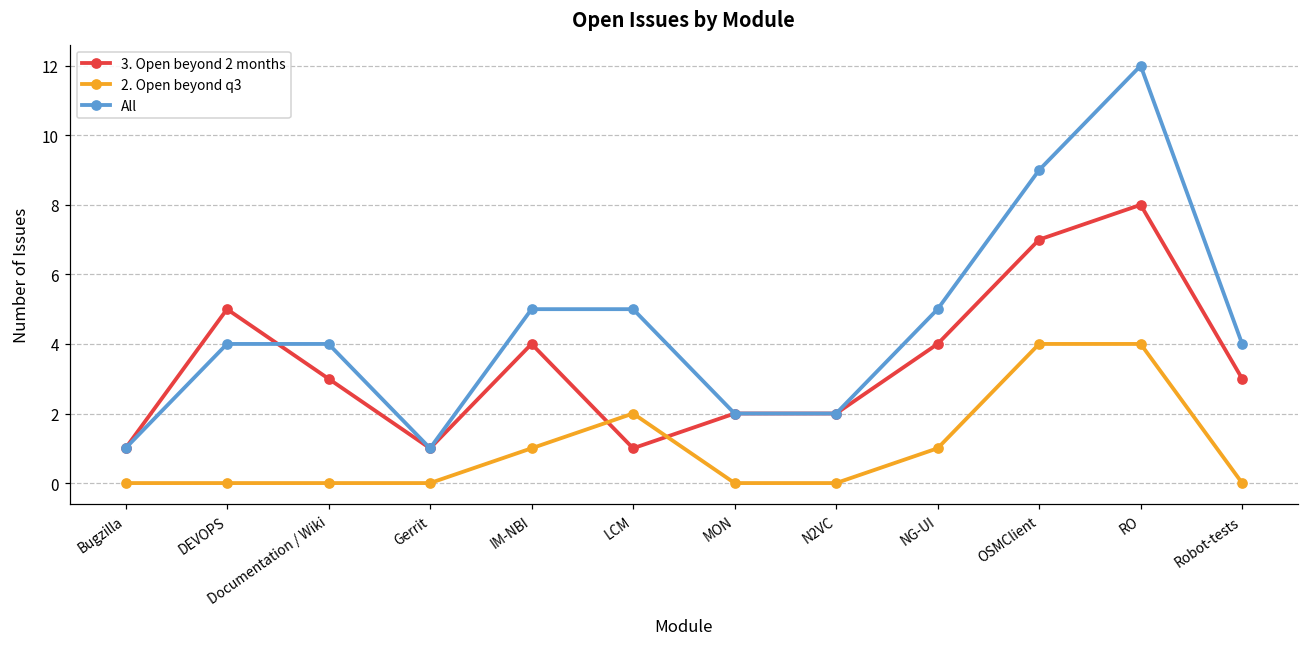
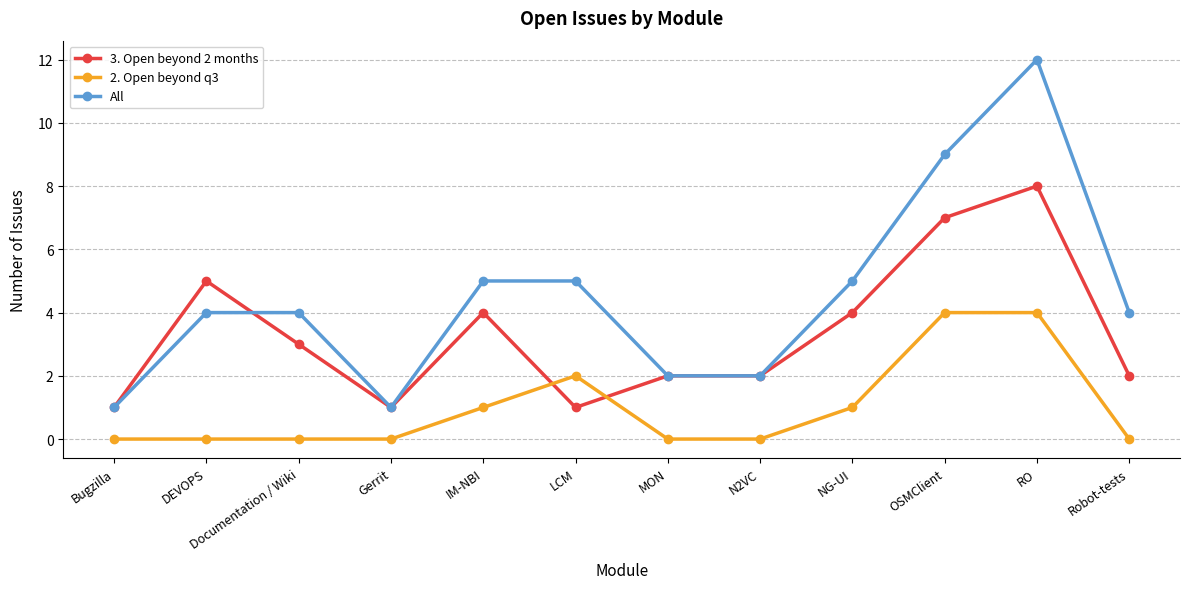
3. Open beyond 2 months, Robot-tests: 3 -> 2
